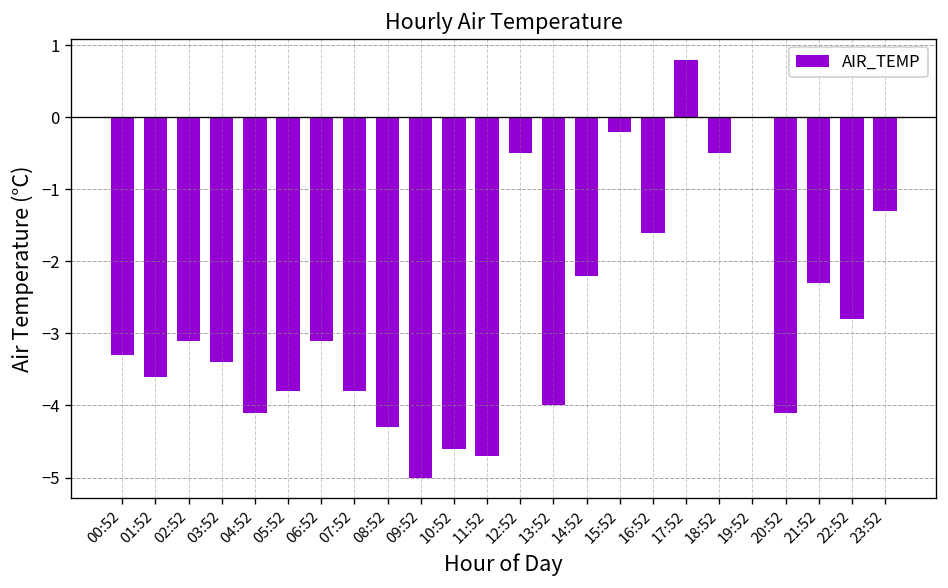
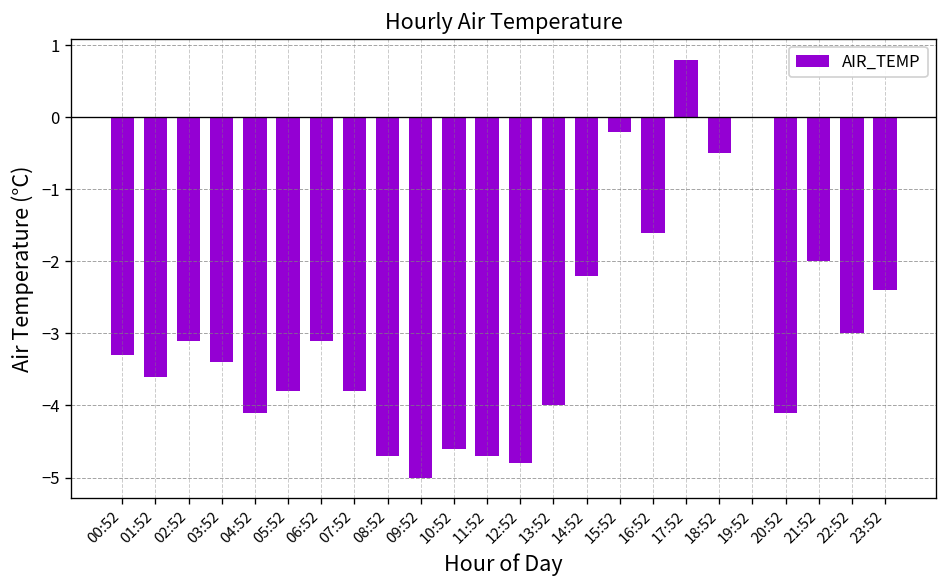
08:52: -4.3 -> -4.7
12:52: -0.5 -> -4.8
21:52: -2.3 -> -2.0
22:52: -2.8 -> -3.0
23:52: -1.3 -> -2.4
